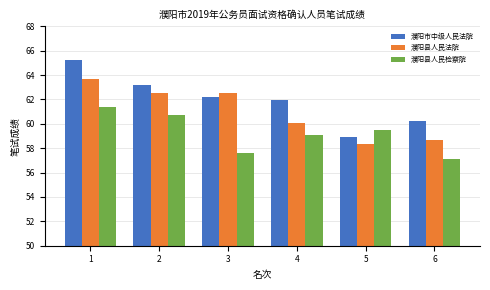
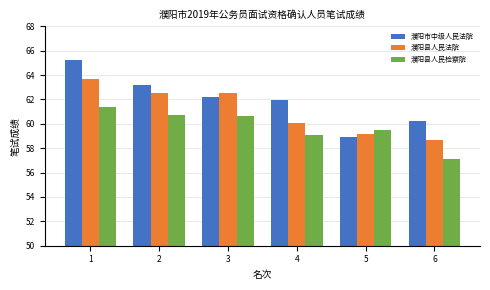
濮阳县人民检察院, 3: 57.6 -> 60.7
濮阳县人民法院, 5: 58.4 -> 59.2
